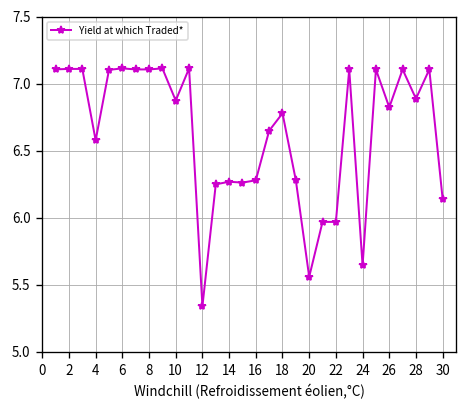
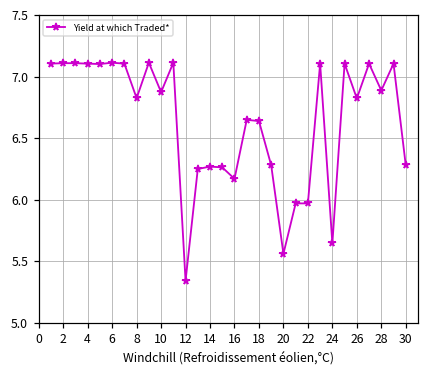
4: 6.58 -> 7.11
8: 7.11 -> 6.83
16: 6.28 -> 6.17
18: 6.78 -> 6.64
30: 6.14 -> 6.28
